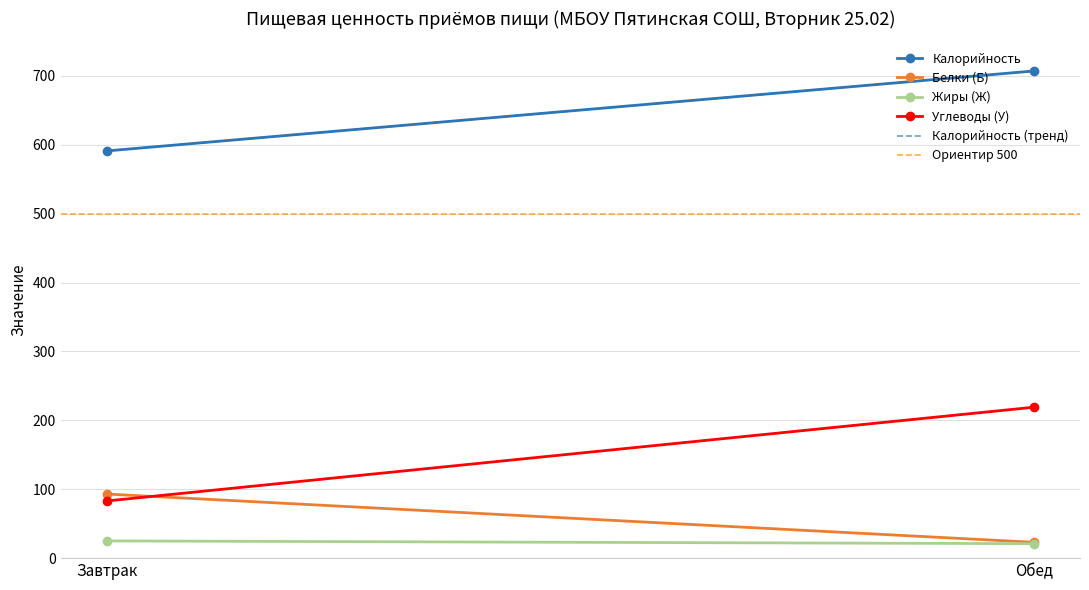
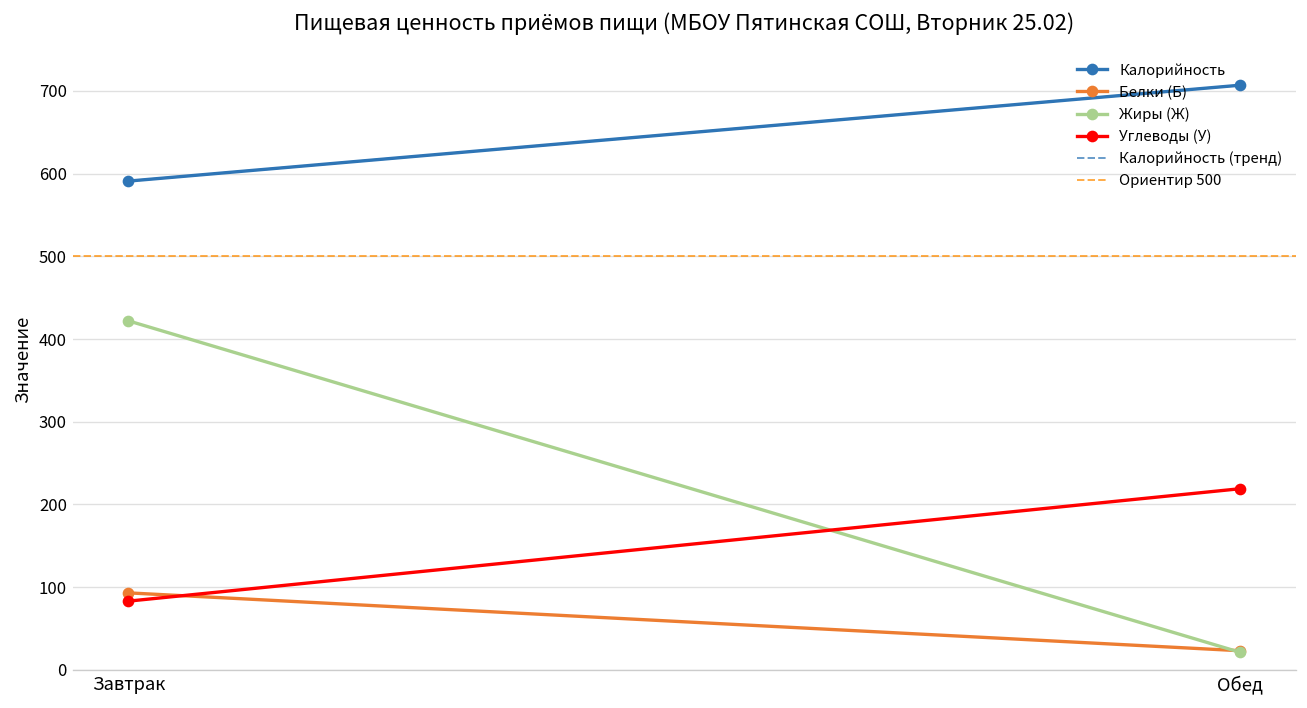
Жиры (Ж), Завтрак: 30 -> 420
